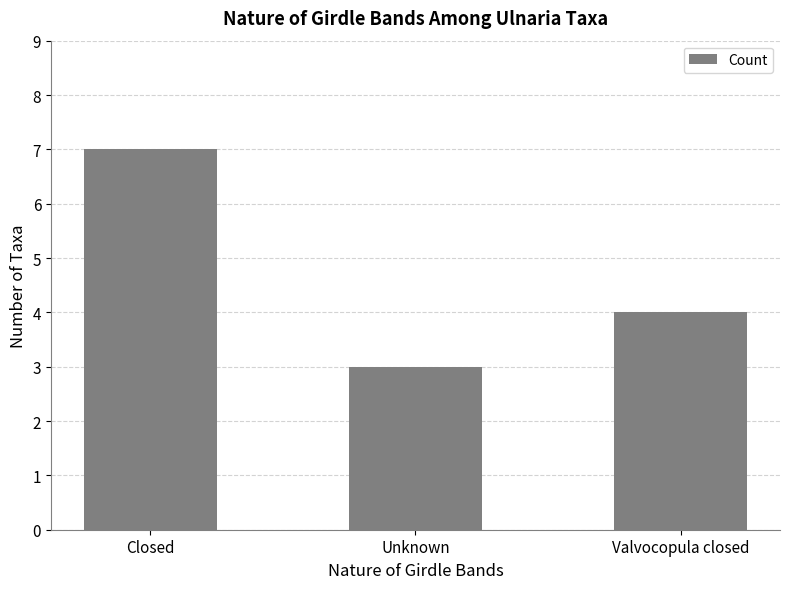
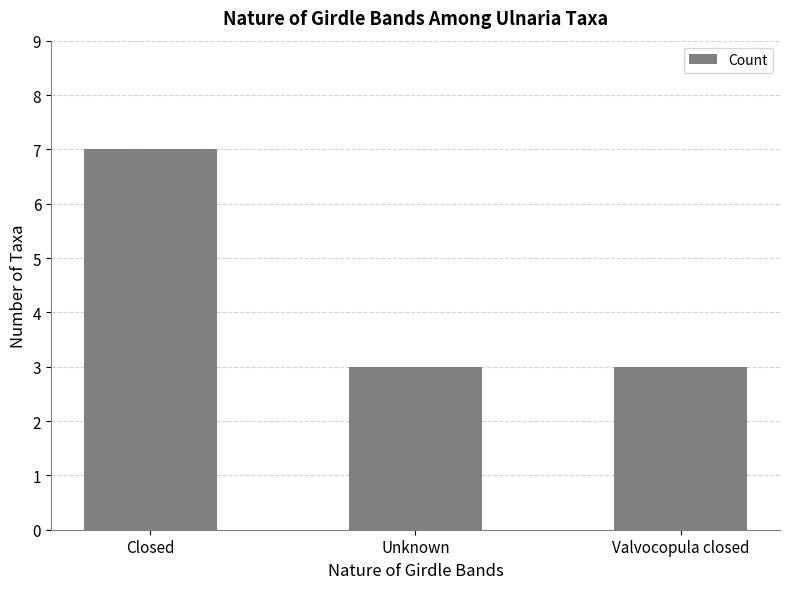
Valvocopula closed: 4 -> 3
